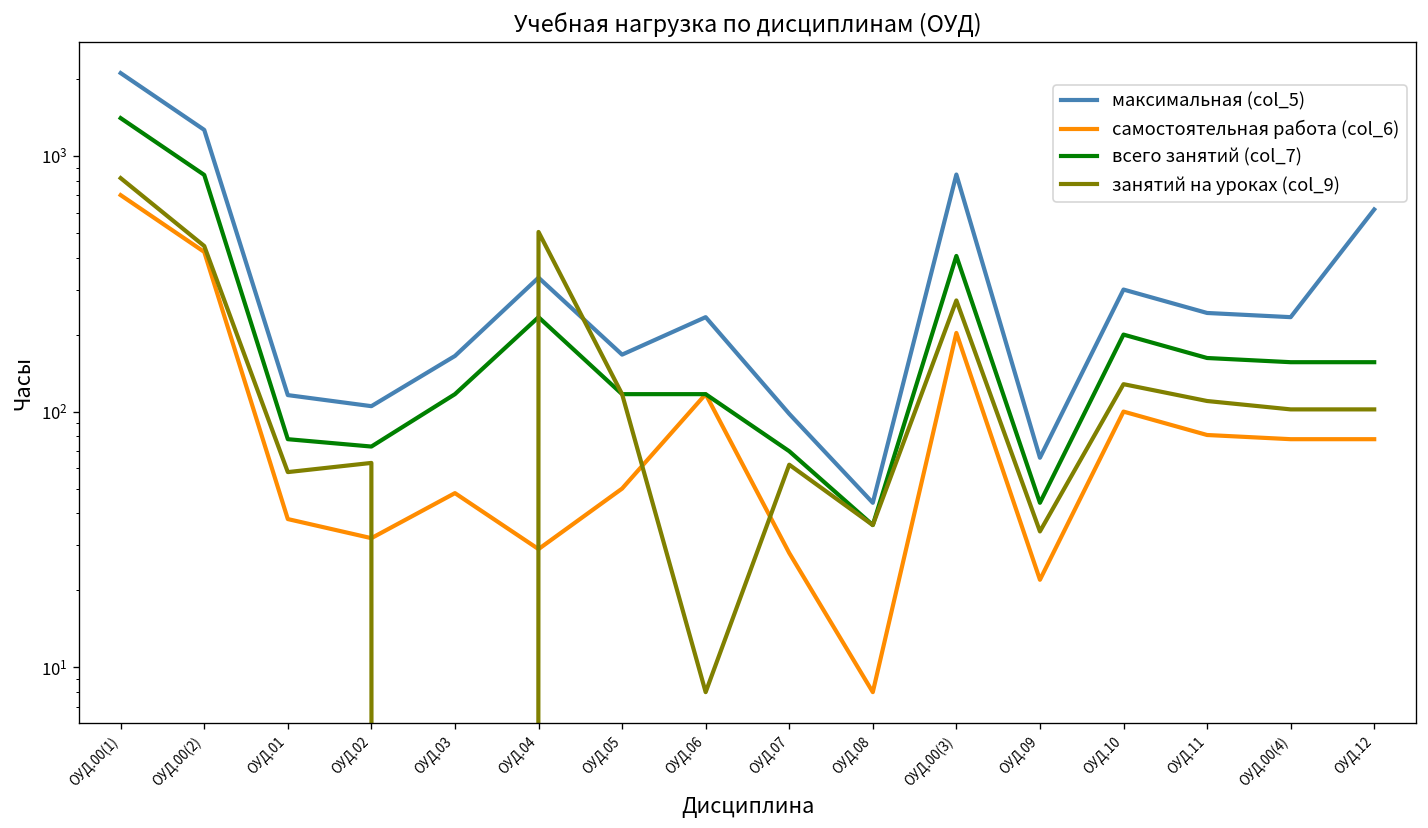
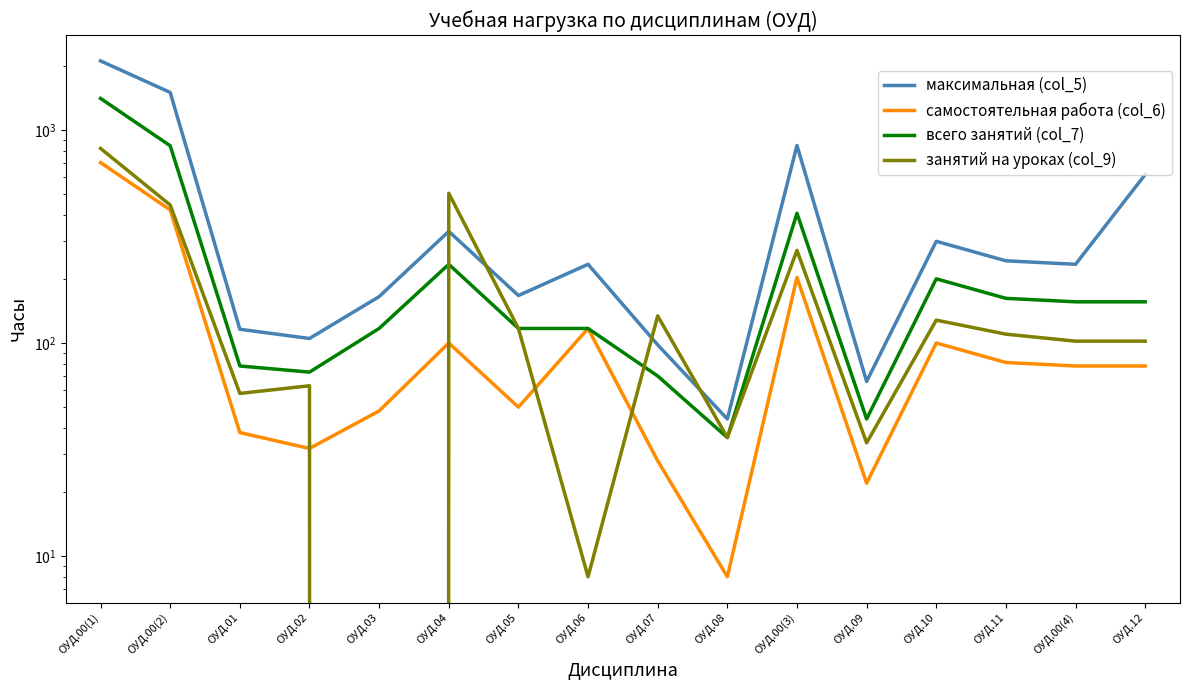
максимальная (col_5), ОУД.00(2): 1300 -> 1500
самостоятельная работа (col_6), ОУД.04: 29 -> 100
занятий на уроках (col_9), ОУД.07: 62 -> 130
